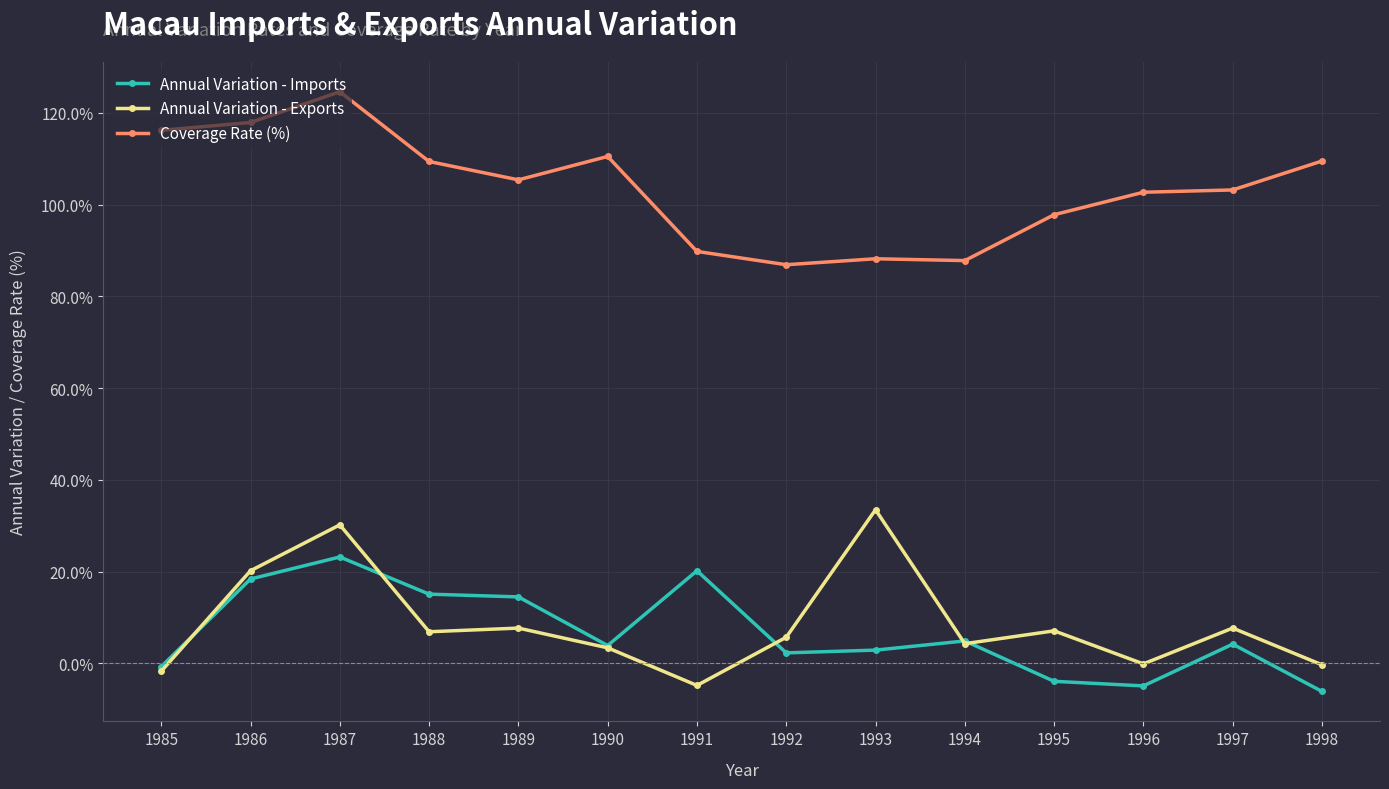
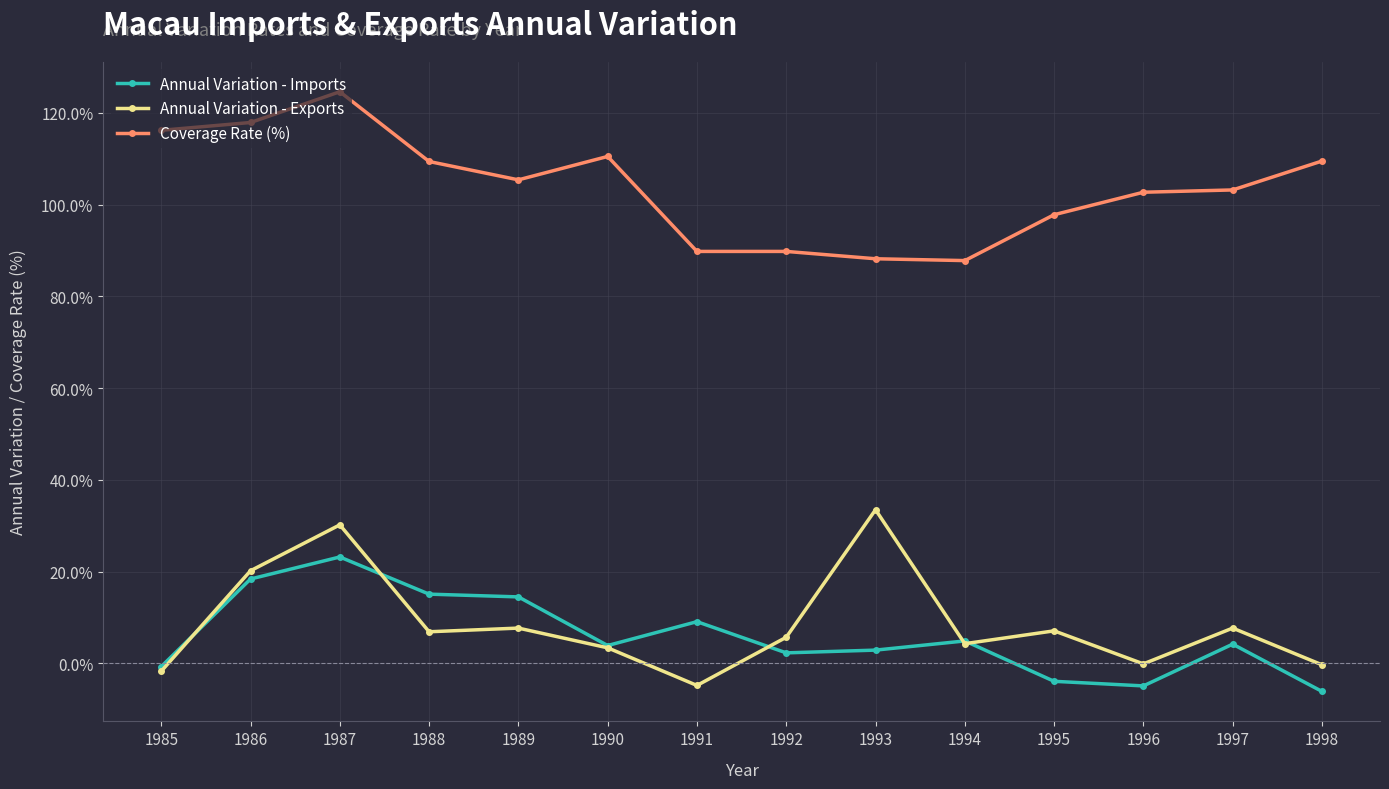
Annual Variation - Imports, 1991: 20% -> 9%
Coverage Rate (%), 1992: 87% -> 90%
